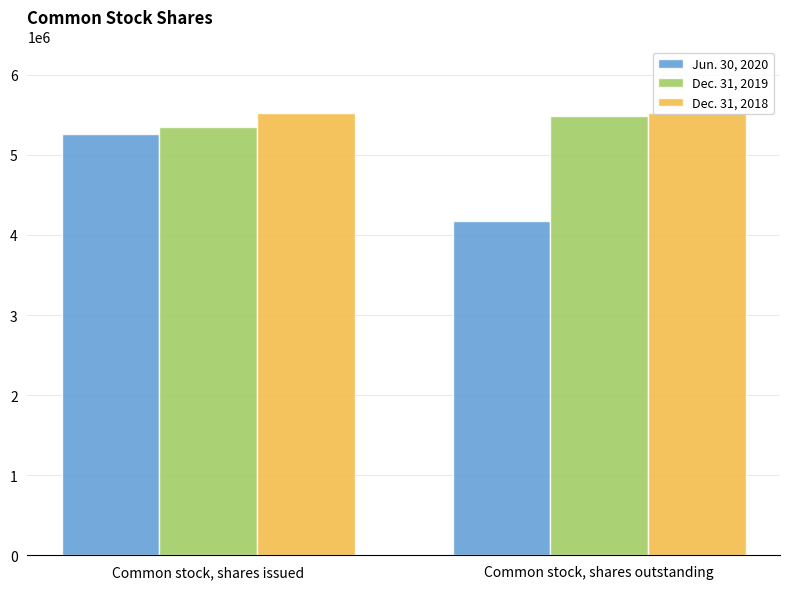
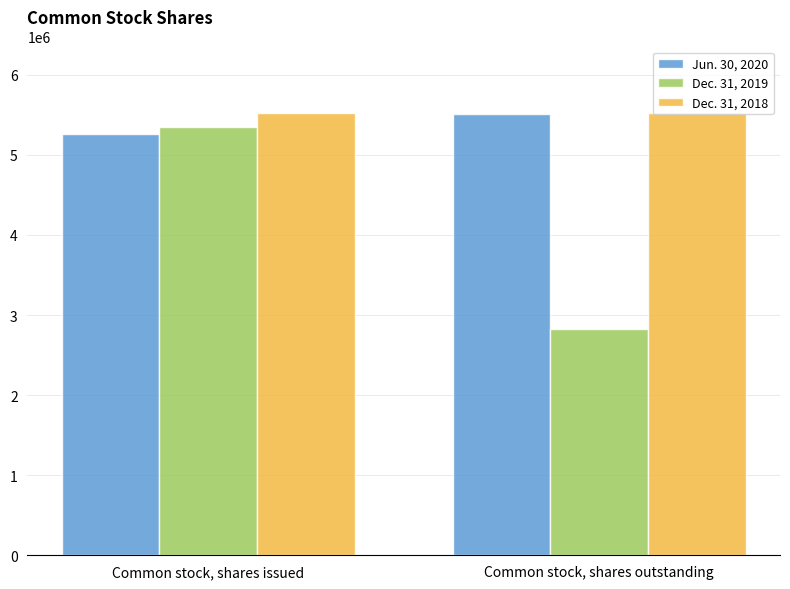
Jun. 30, 2020, Common stock, shares outstanding: 4200000 -> 5500000
Dec. 31, 2019, Common stock, shares outstanding: 5500000 -> 2800000
